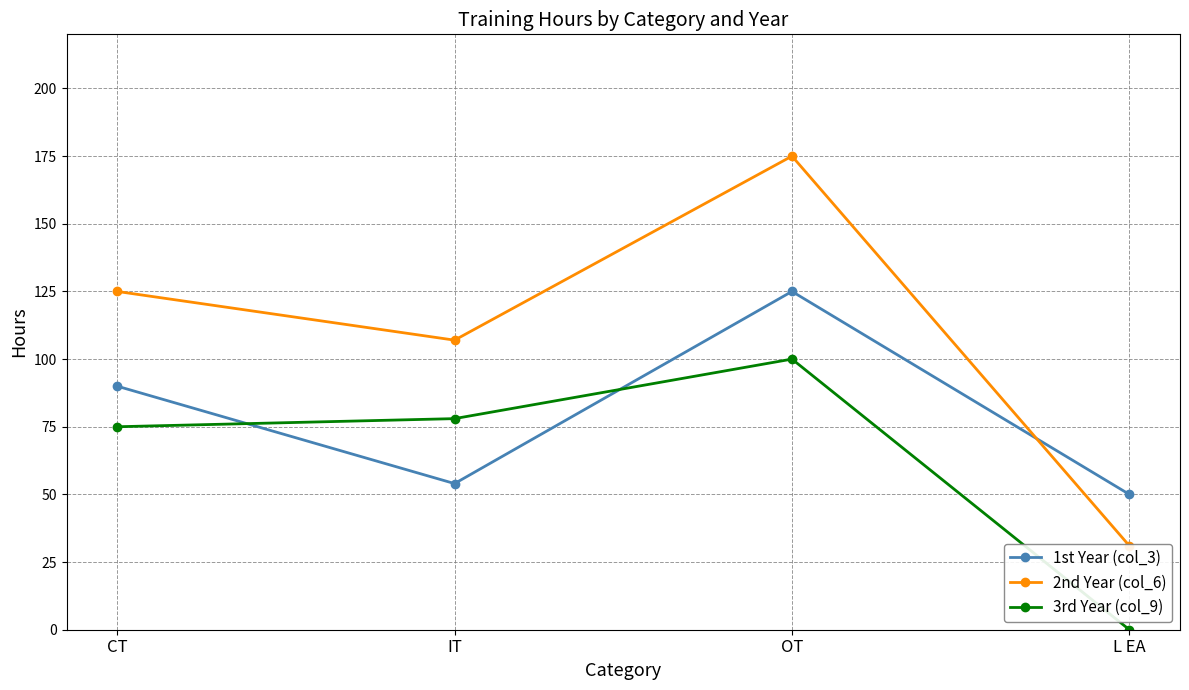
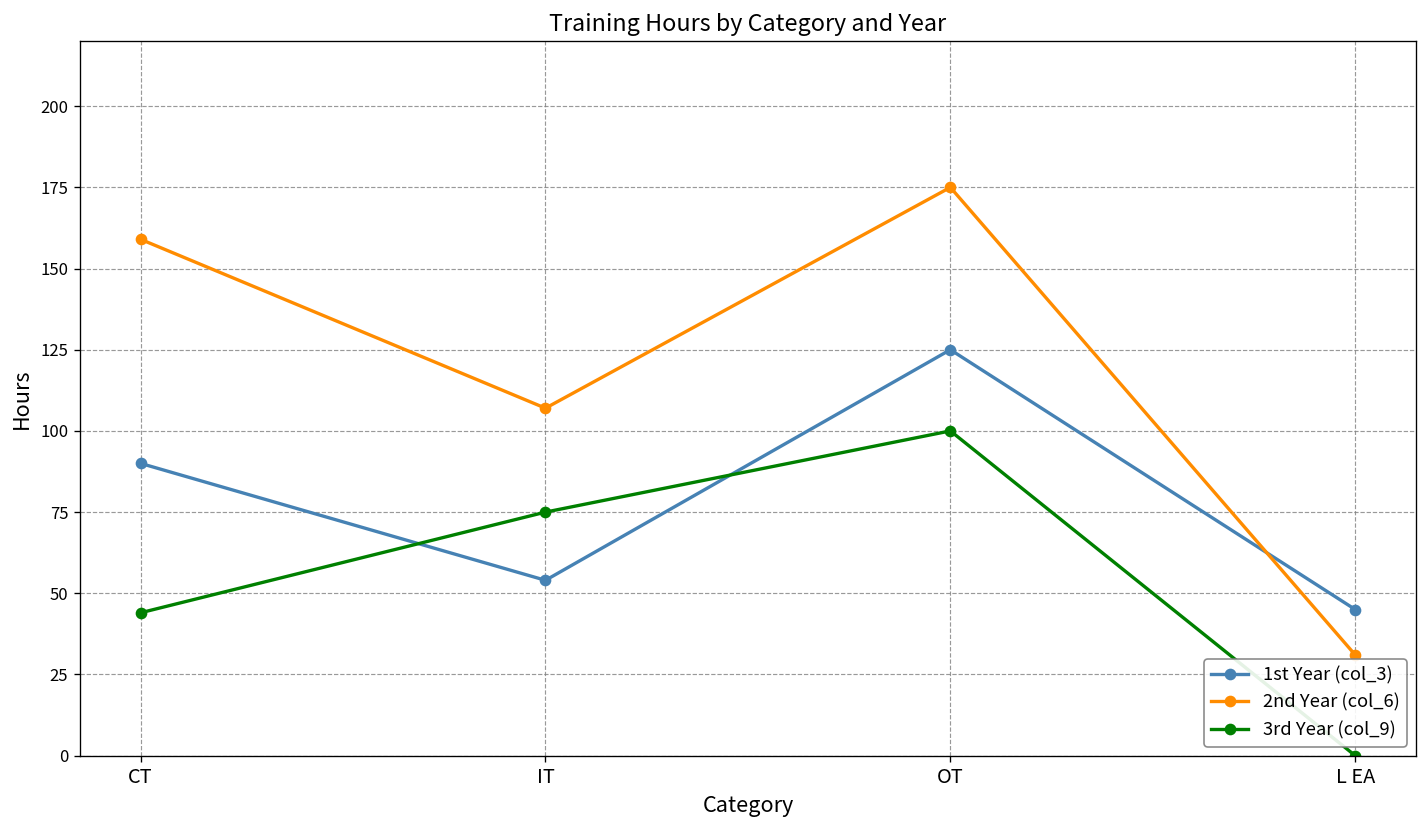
2nd Year (col_6), CT: 125 -> 159
3rd Year (col_9), CT: 75 -> 44
3rd Year (col_9), IT: 78 -> 75
1st Year (col_3), L EA: 50 -> 45
